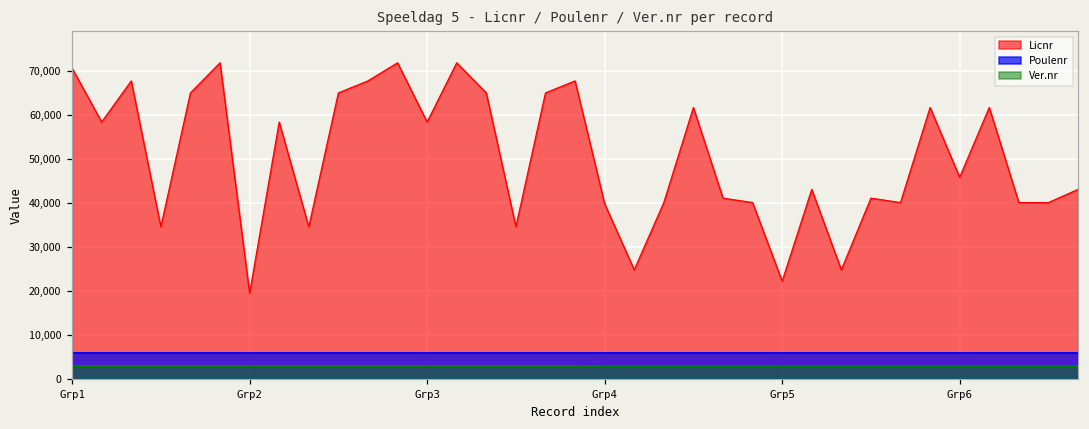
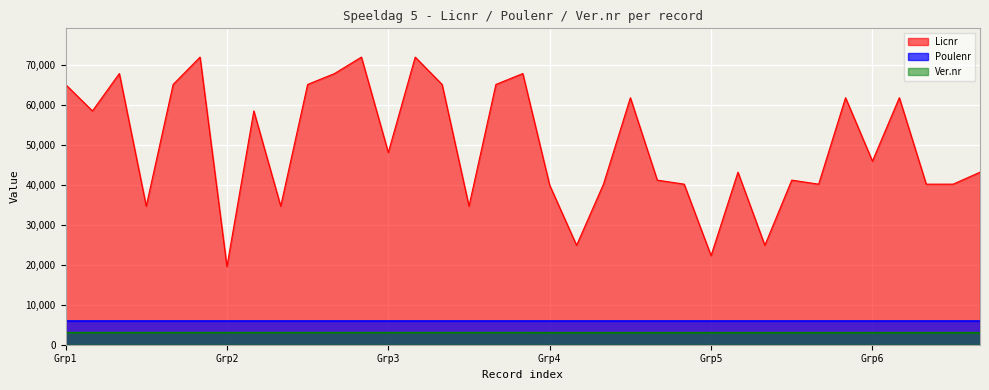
Licnr, Grp1: 71,000 -> 65,000
Licnr, Grp3: 58,000 -> 48,000
